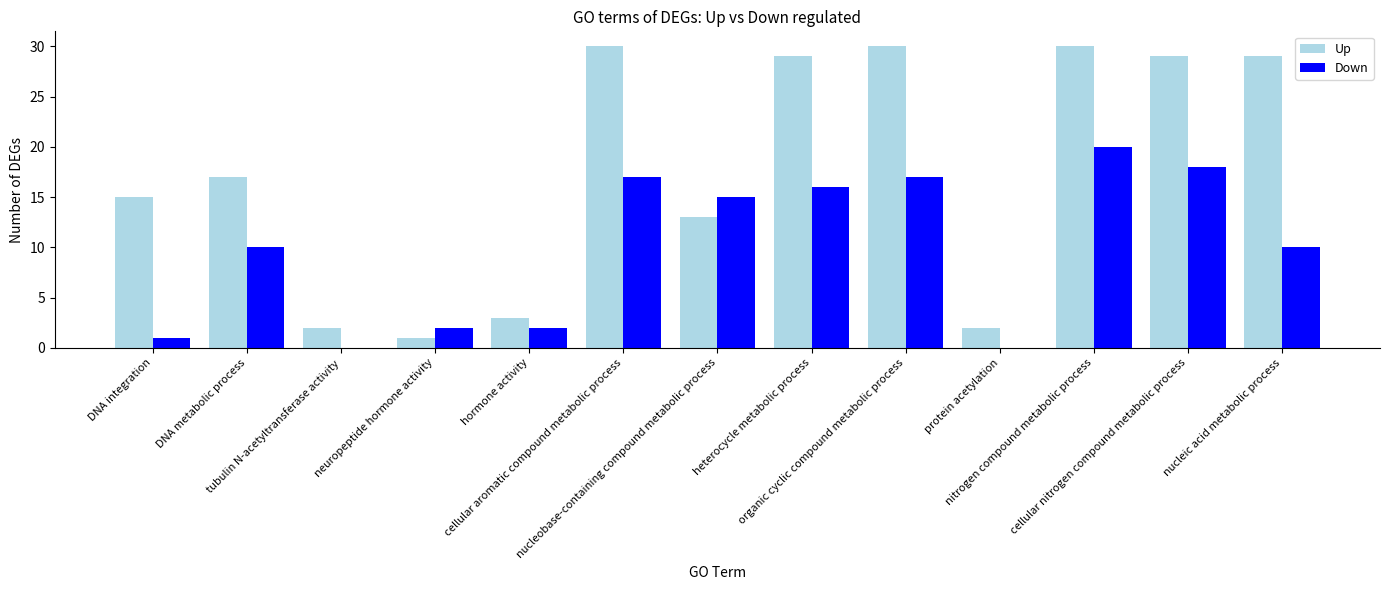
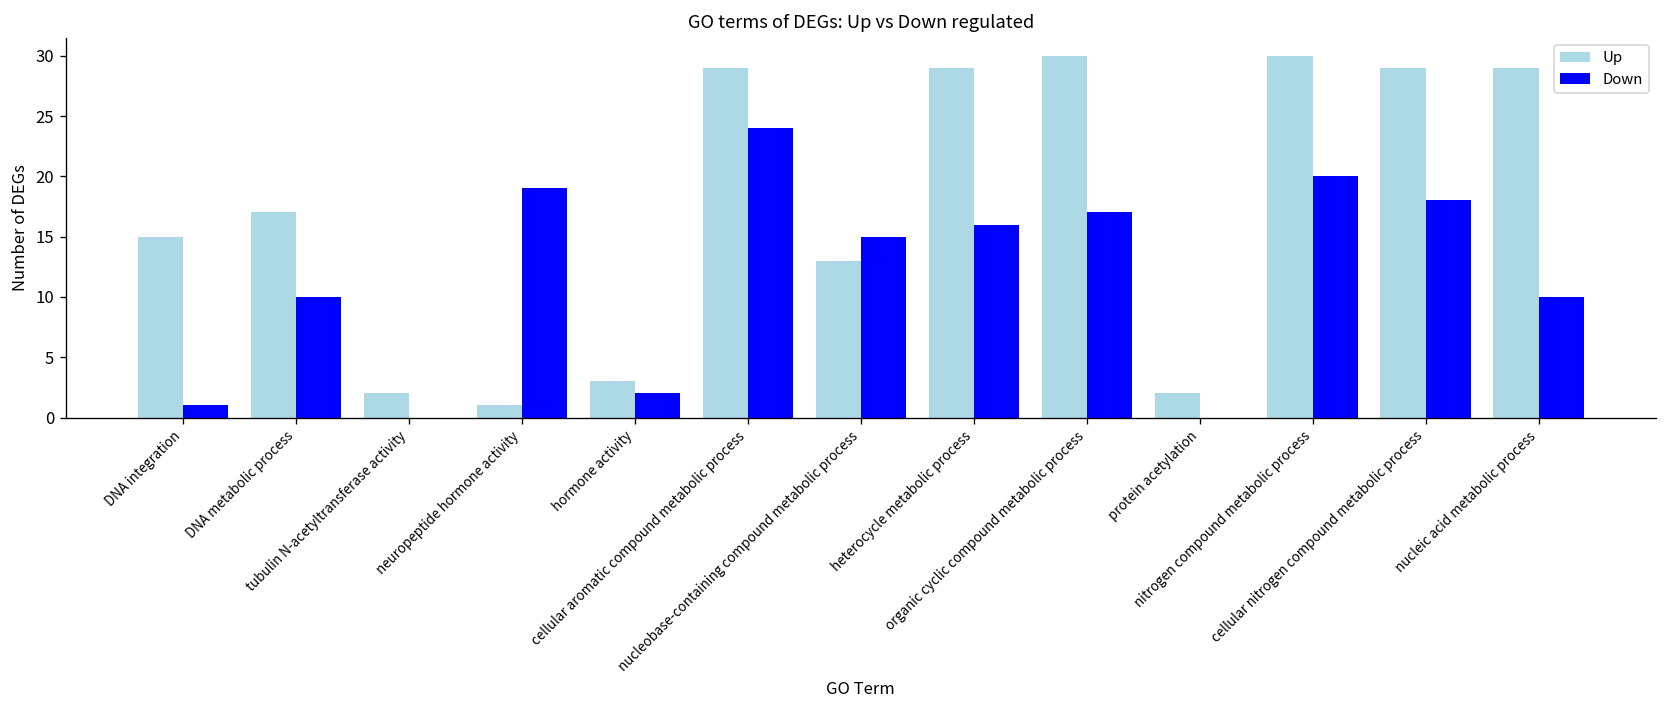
Down, neuropeptide hormone activity: 2 -> 19
Up, cellular aromatic compound metabolic process: 30 -> 29
Down, cellular aromatic compound metabolic process: 17 -> 24
